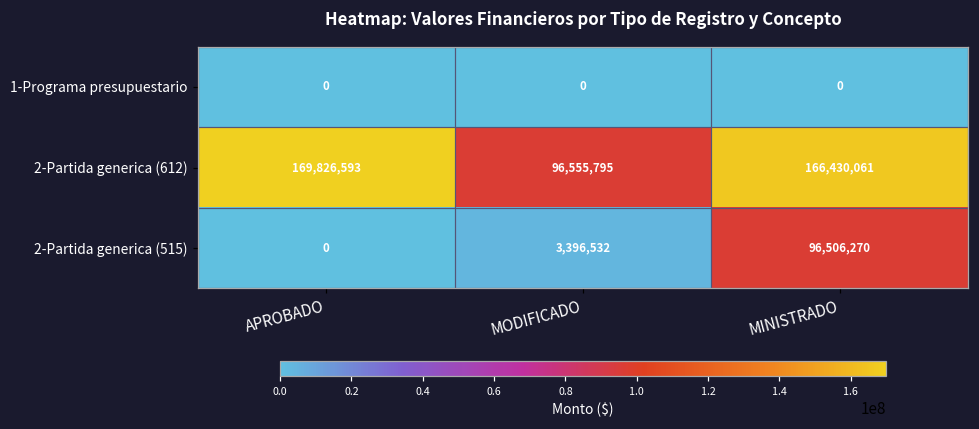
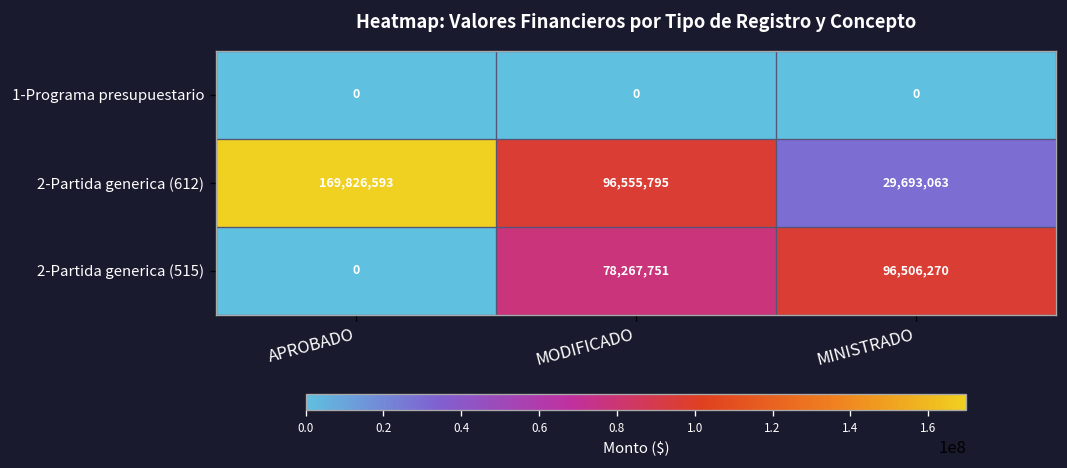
2-Partida generica (612), MINISTRADO: 166,430,061 -> 29,693,063
2-Partida generica (515), MODIFICADO: 3,396,532 -> 78,267,751
